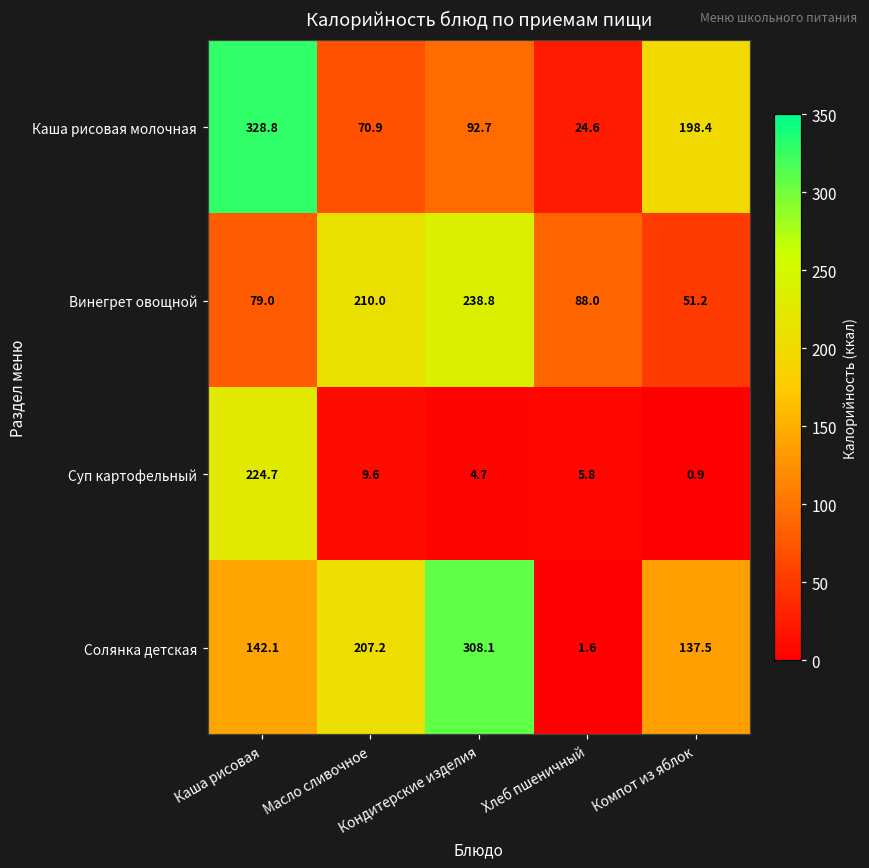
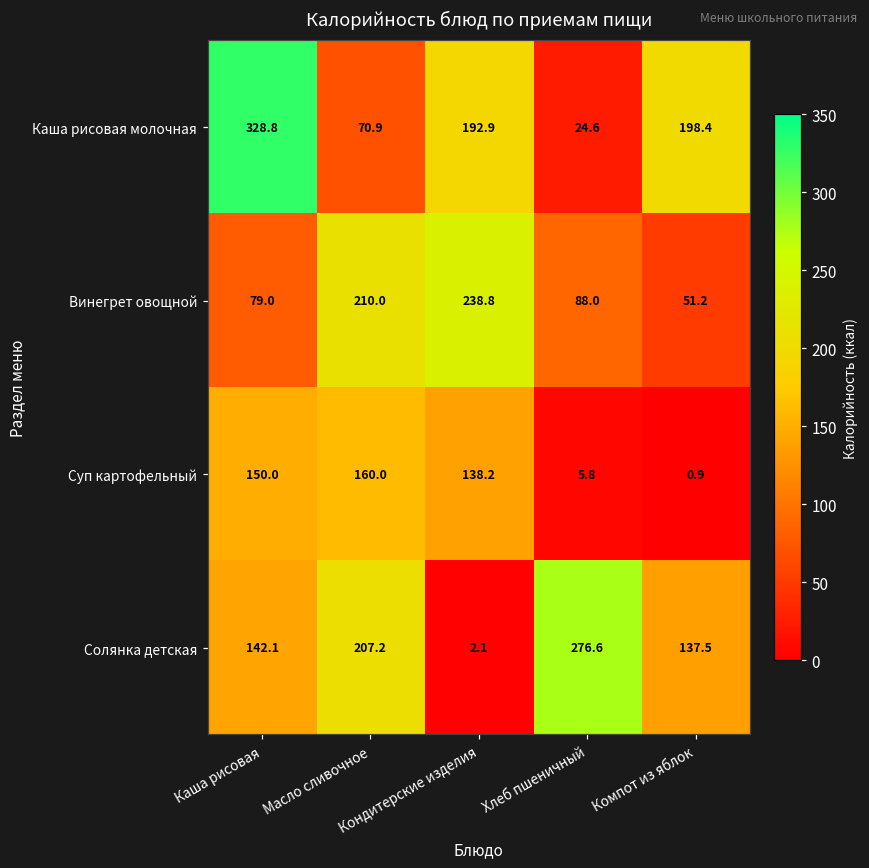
Каша рисовая молочная, Кондитерские изделия: 92.7 -> 192.9
Суп картофельный, Каша рисовая: 224.7 -> 150.0
Суп картофельный, Масло сливочное: 9.6 -> 160.0
Суп картофельный, Кондитерские изделия: 4.7 -> 138.2
Солянка детская, Кондитерские изделия: 308.1 -> 2.1
Солянка детская, Хлеб пшеничный: 1.6 -> 276.6
